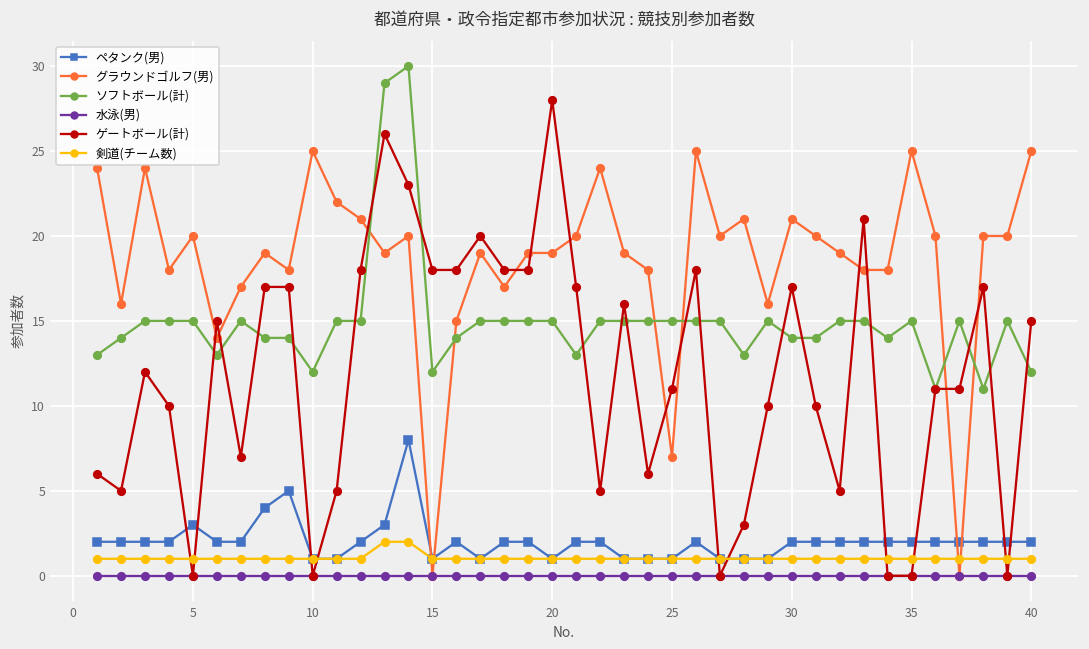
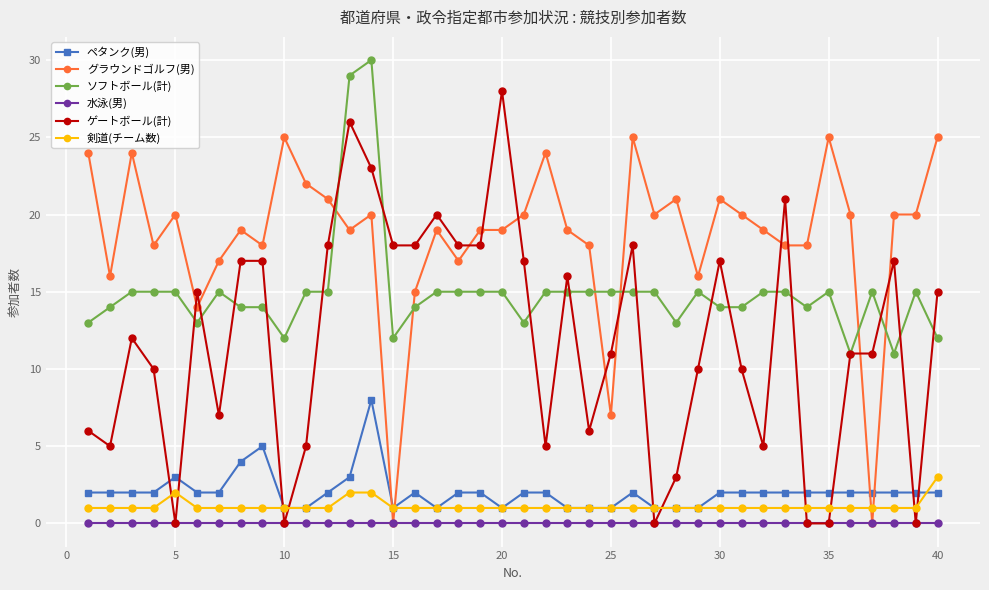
剣道(チーム数), 5: 1 -> 2
剣道(チーム数), 40: 1 -> 3
